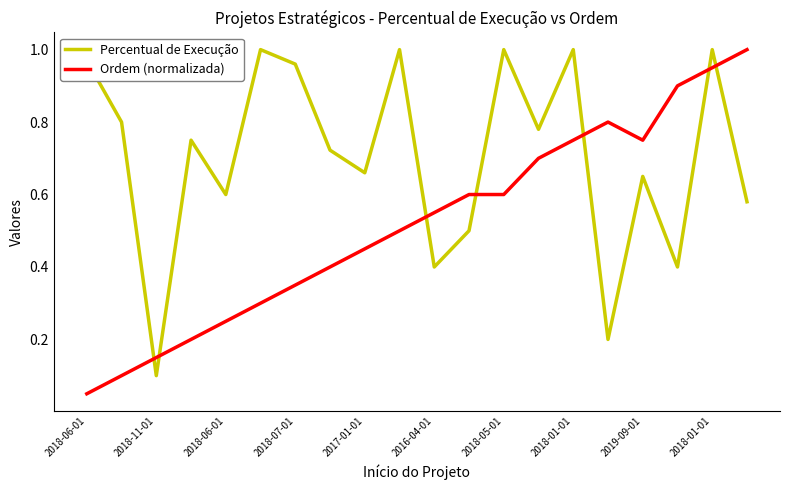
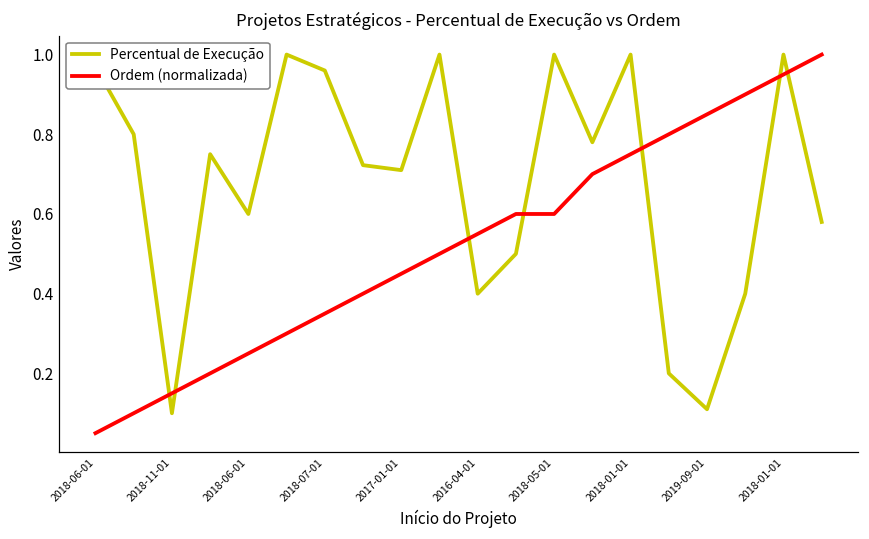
Percentual de Execução, 2017-01-01: 0.66 -> 0.71
Percentual de Execução, 2019-09-01: 0.65 -> 0.11
Ordem (normalizada), 2019-09-01: 0.75 -> 0.85
